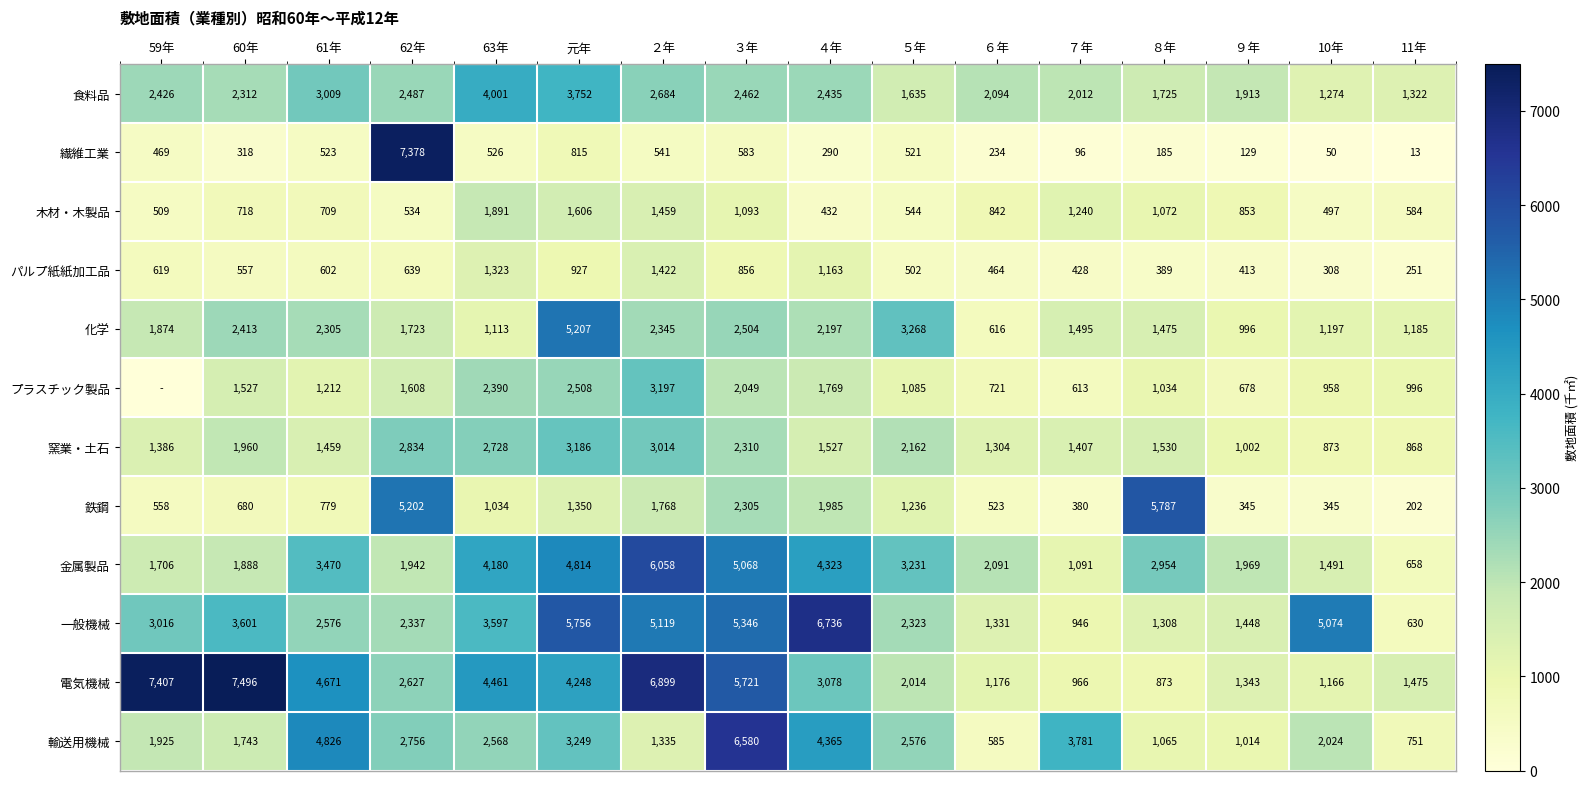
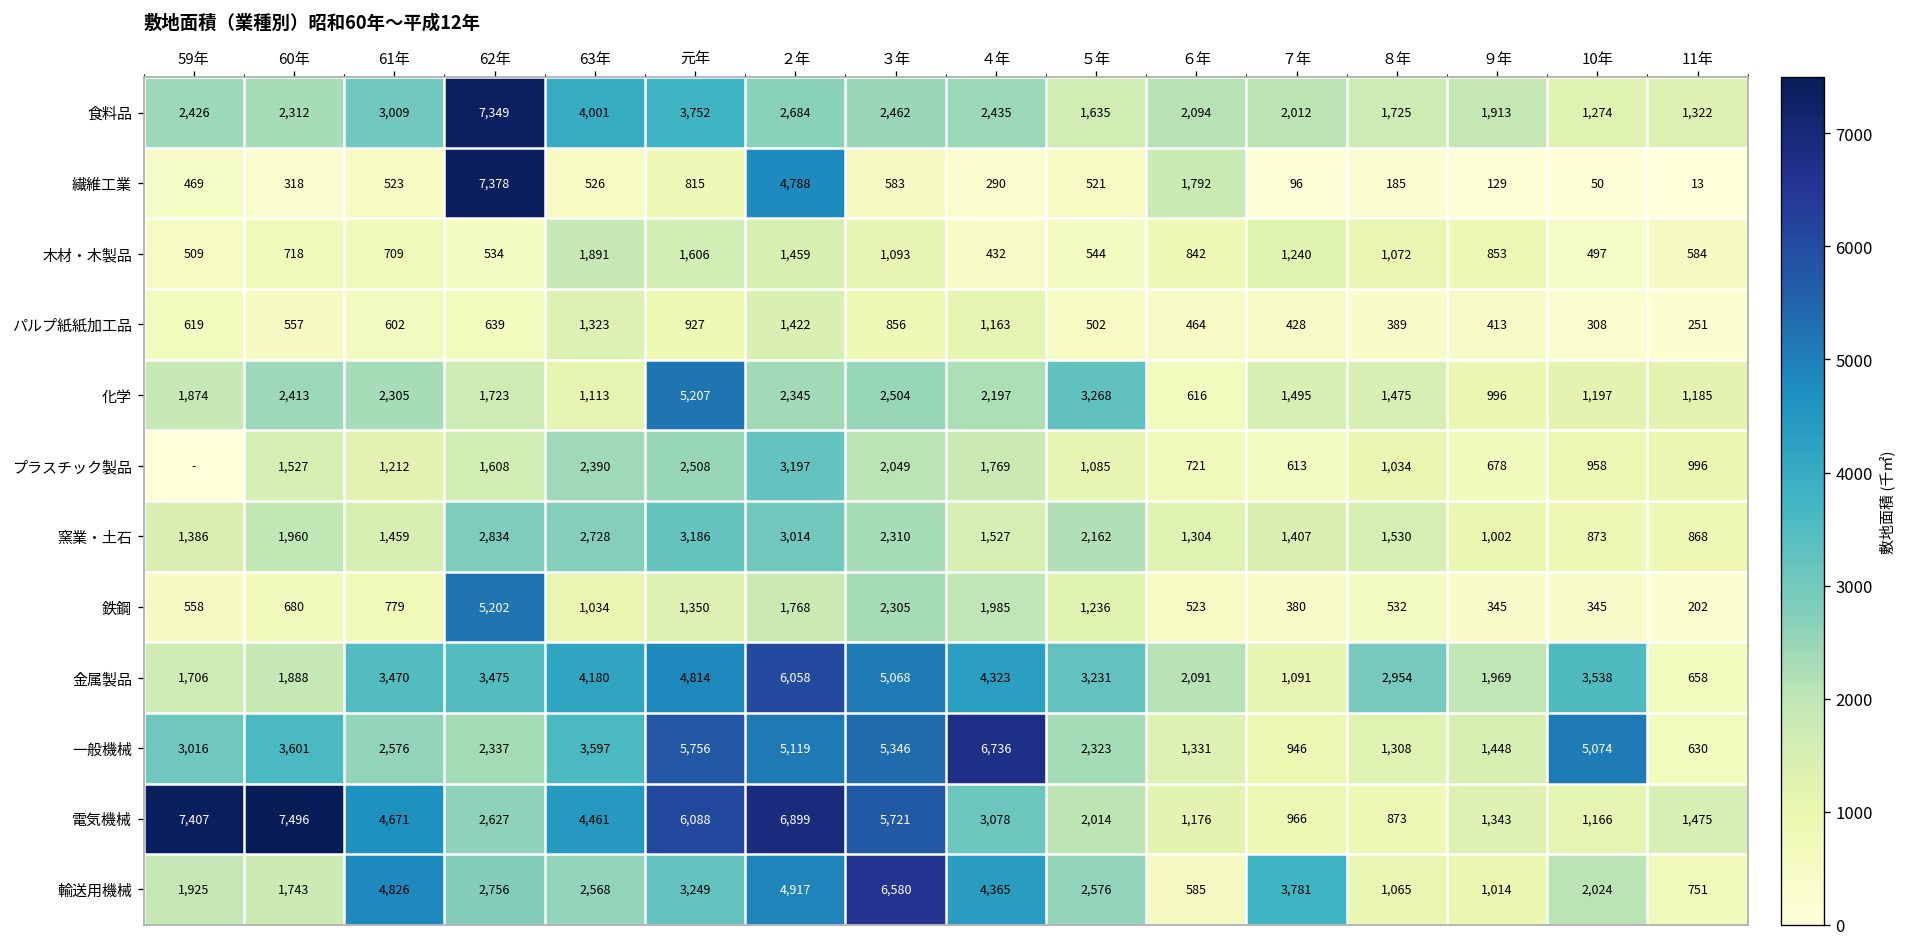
食料品, 62年: 2,487 -> 7,349
繊維工業, ２年: 541 -> 4,788
繊維工業, ６年: 234 -> 1,792
鉄鋼, ８年: 5,787 -> 532
金属製品, 62年: 1,942 -> 3,475
金属製品, 10年: 1,491 -> 3,538
電気機械, 元年: 4,248 -> 6,088
輸送用機械, ２年: 1,335 -> 4,917
